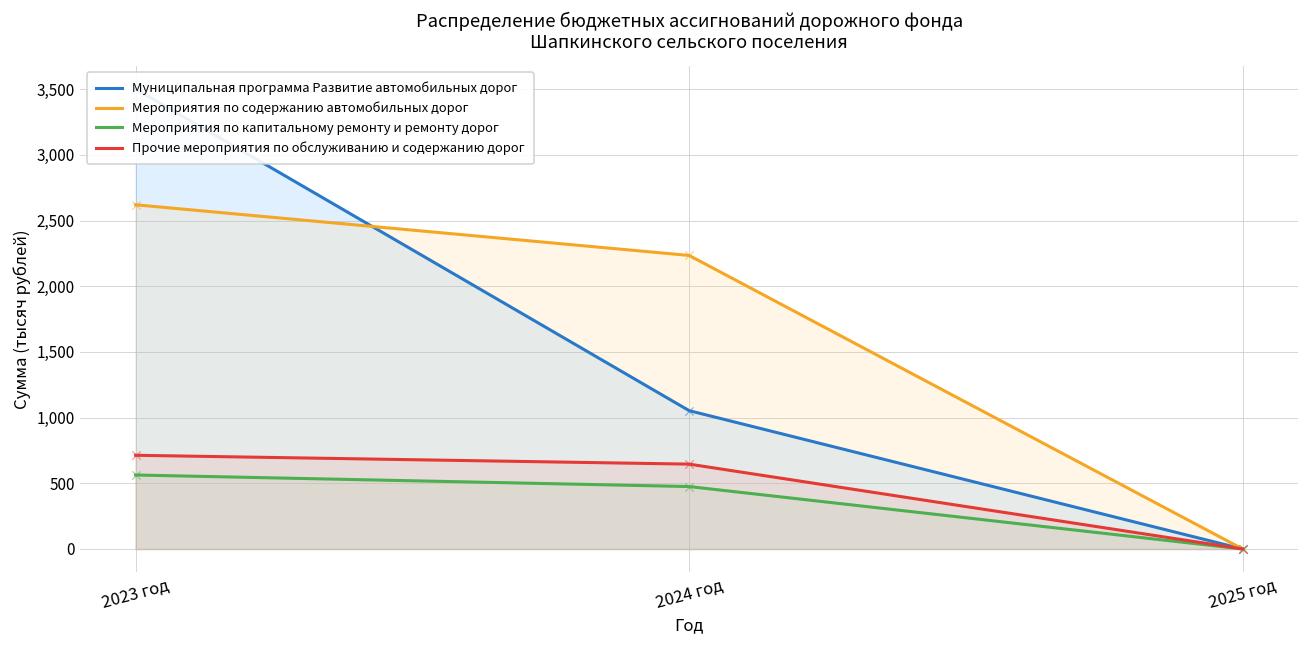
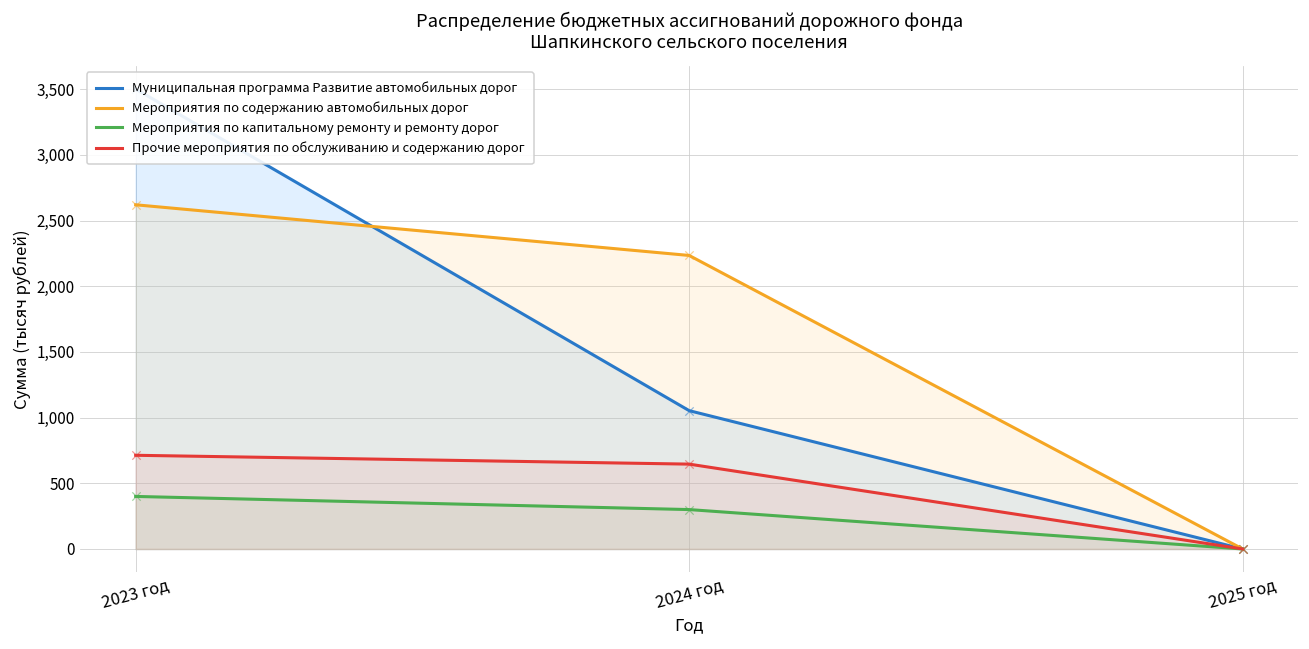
Мероприятия по капитальному ремонту и ремонту дорог, 2023 год: 560 -> 400
Мероприятия по капитальному ремонту и ремонту дорог, 2024 год: 480 -> 300
